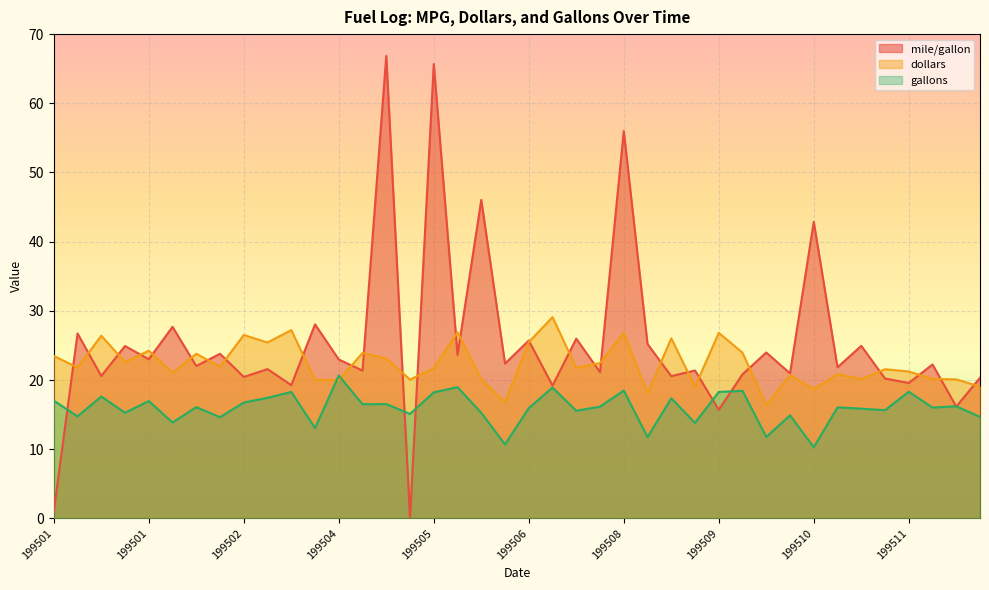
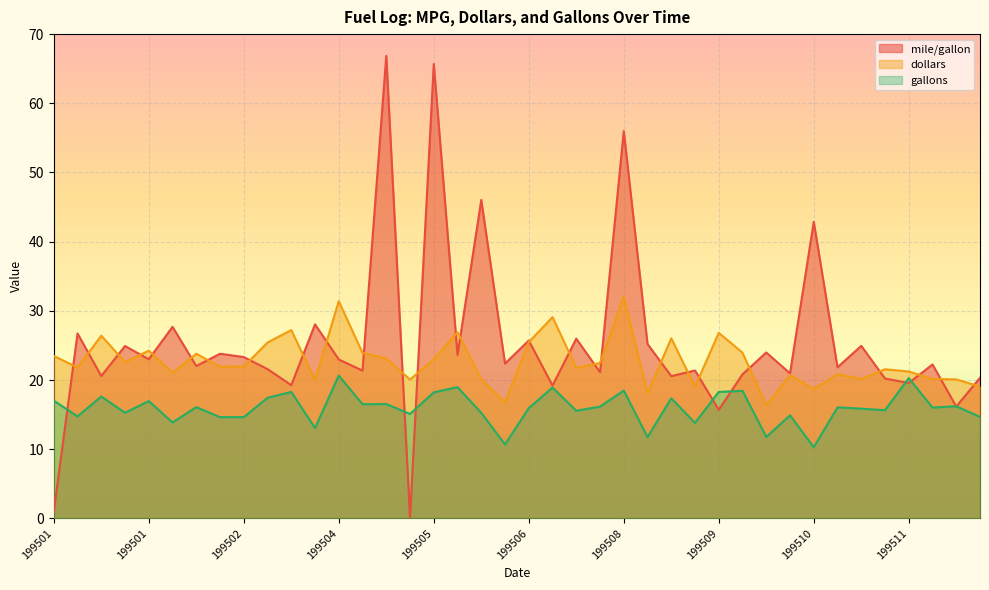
mile/gallon, 199502: 20 -> 23
dollars, 199502: 27 -> 22
gallons, 199502: 17 -> 15
dollars, 199504: 20 -> 31
dollars, 199505: 22 -> 23
dollars, 199508: 27 -> 32
gallons, 199511: 18 -> 20
